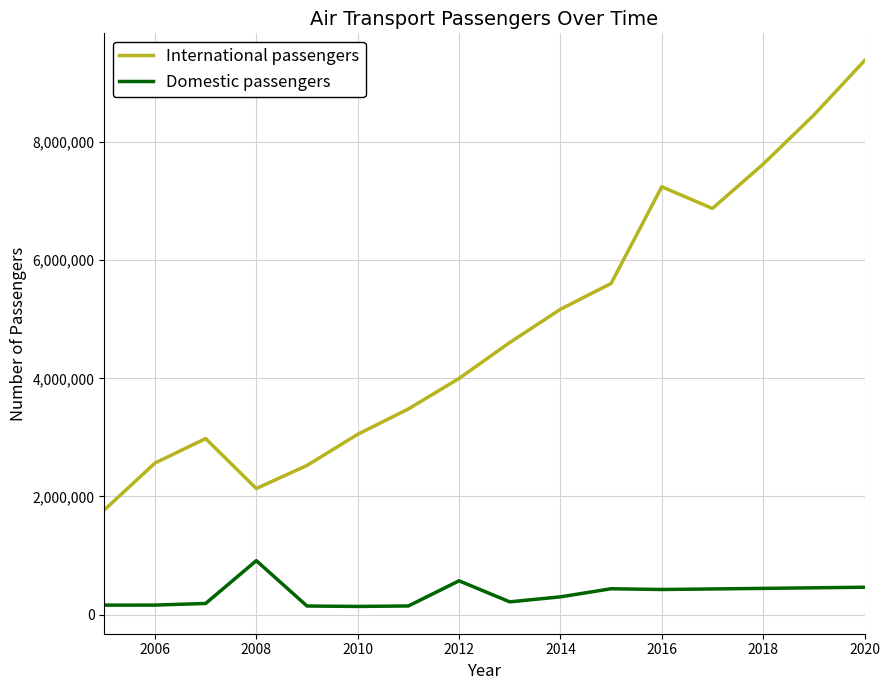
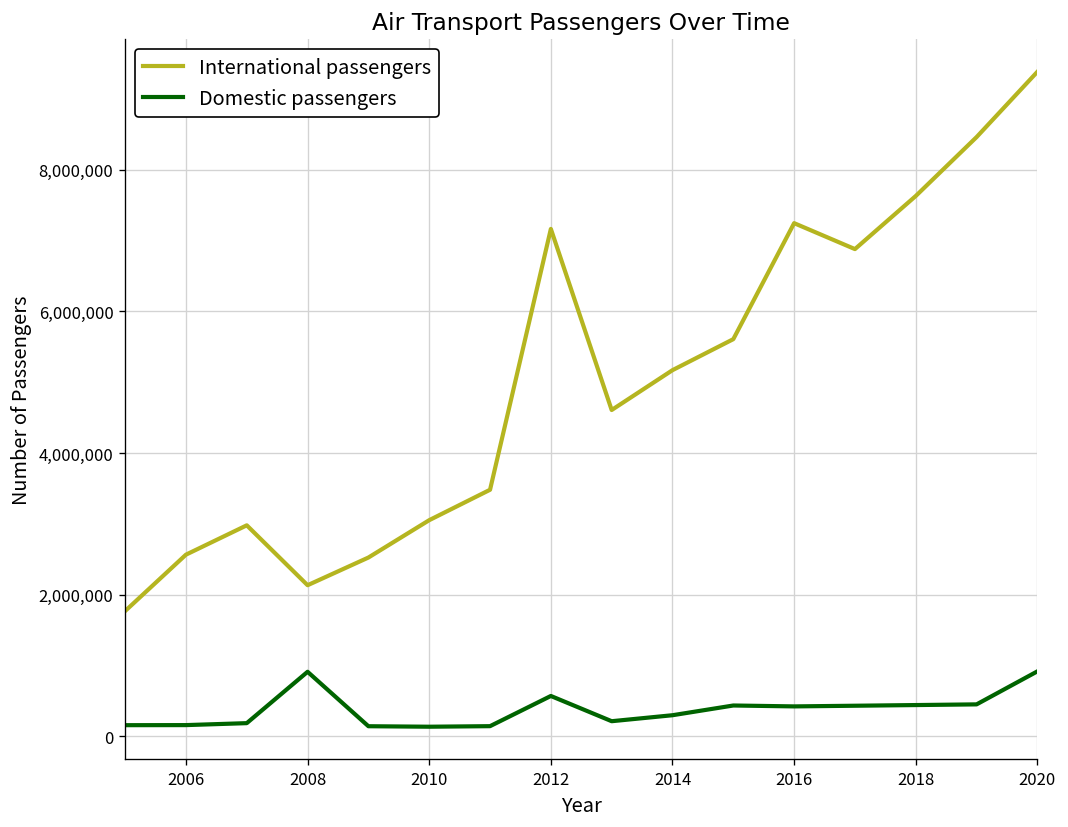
International passengers, 2012: 4,000,000 -> 7,200,000
Domestic passengers, 2020: 500,000 -> 900,000
